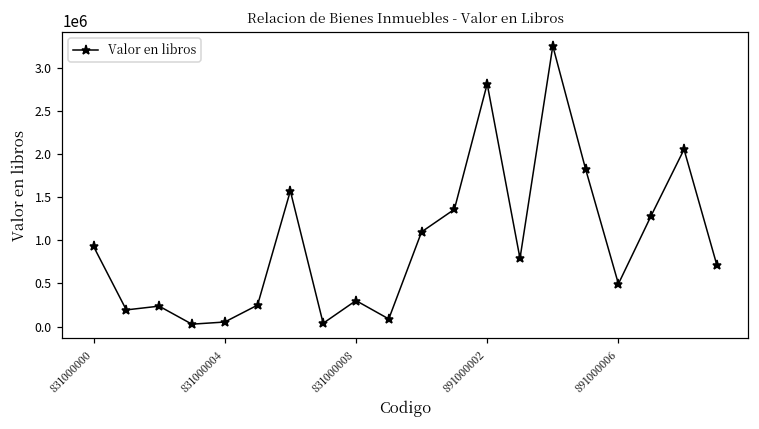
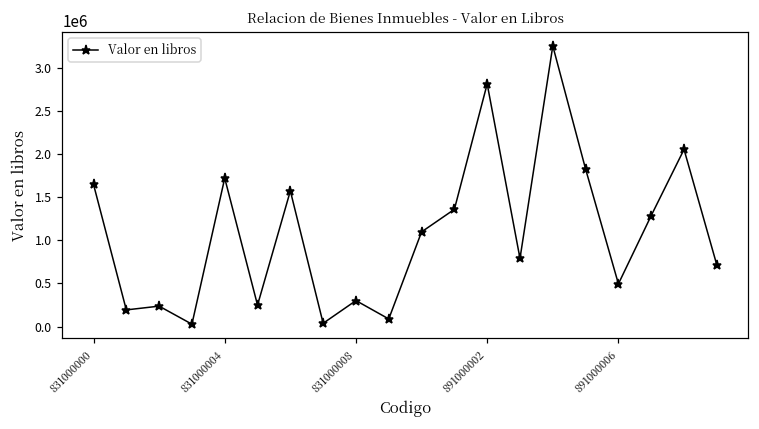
831000000: 900000 -> 1600000
831000004: 100000 -> 1700000
